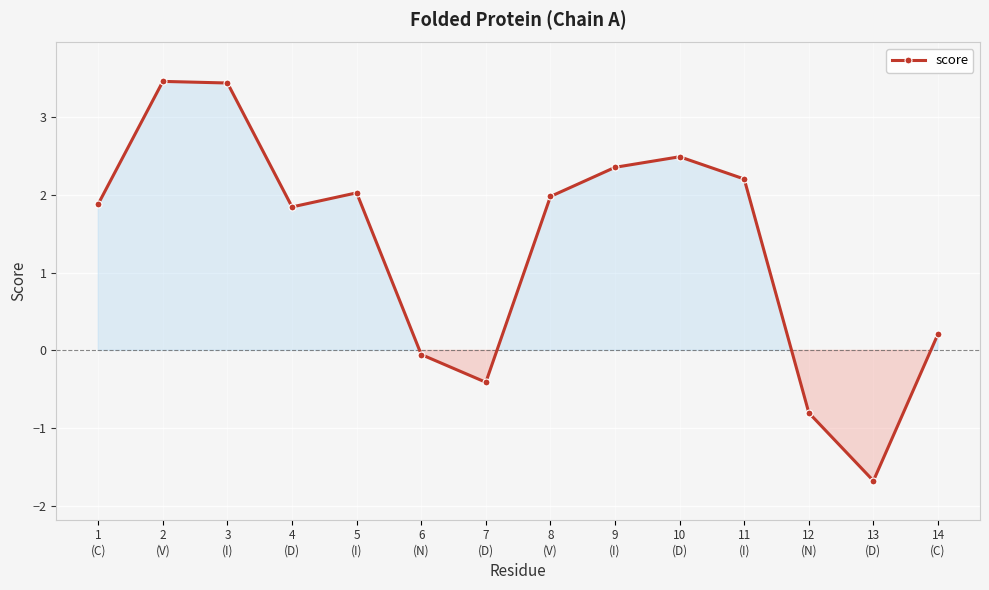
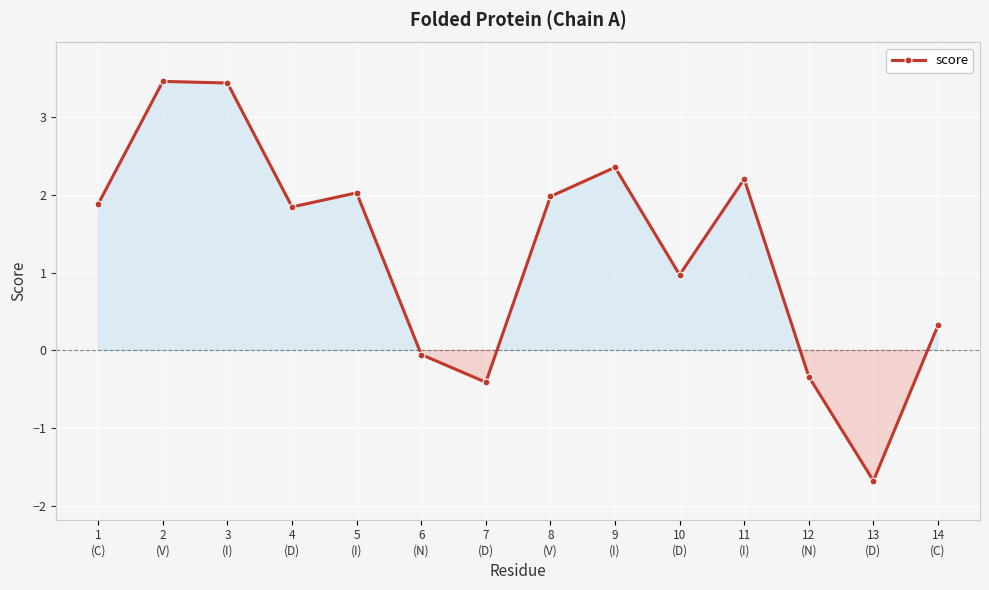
10 (D): 2.5 -> 1.0
12 (N): -0.8 -> -0.3
14 (C): 0.2 -> 0.3
